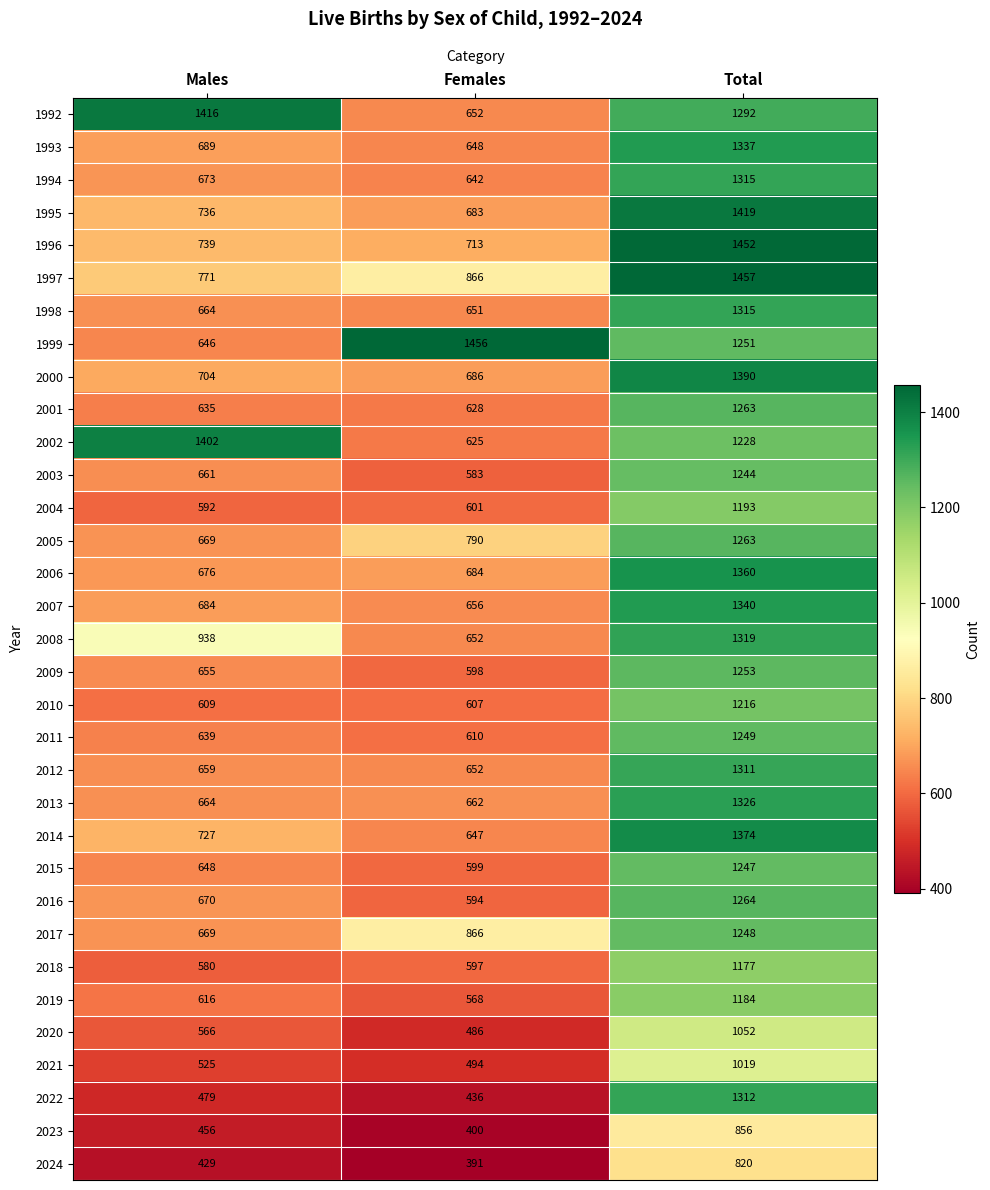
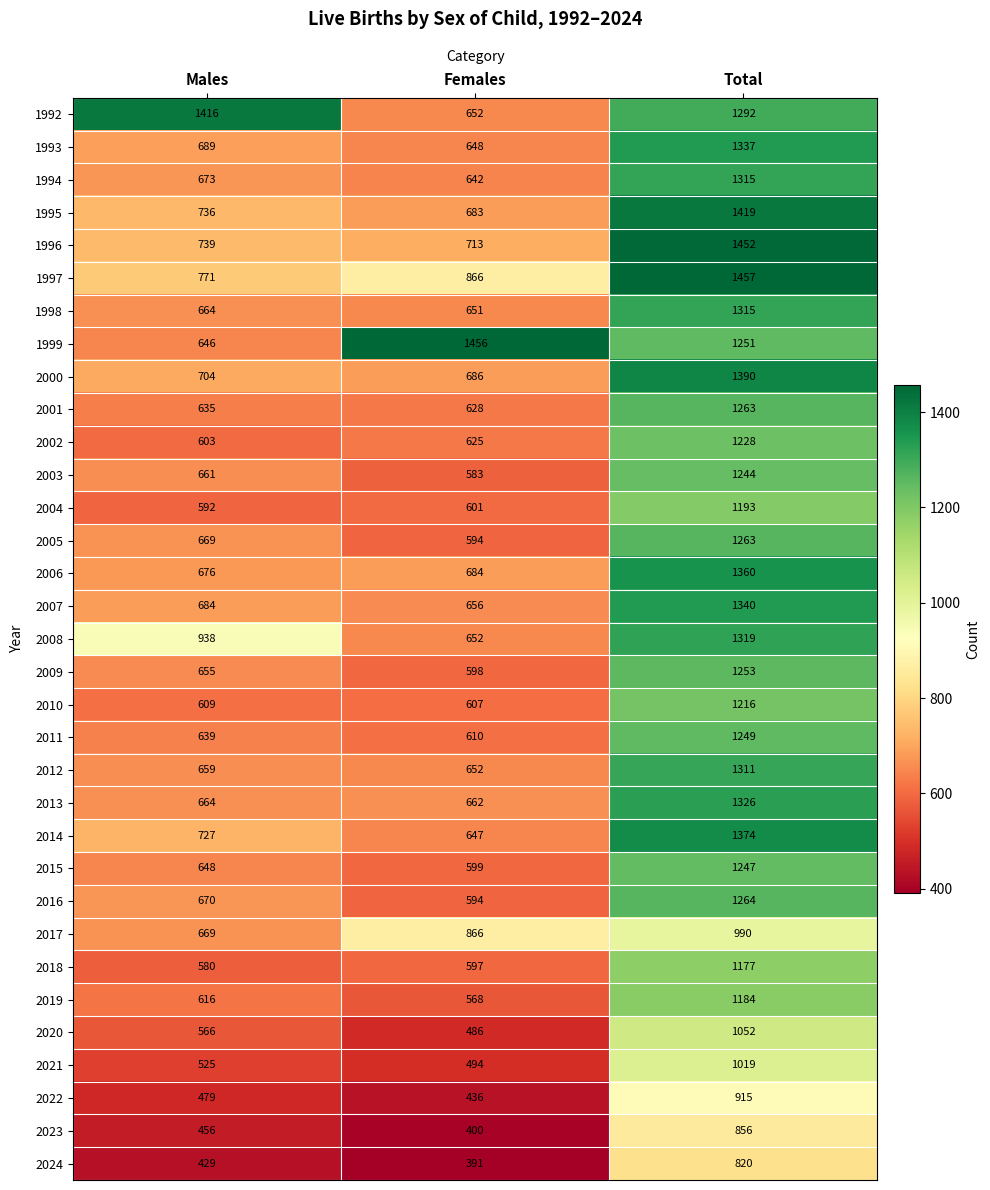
2002, Males: 1402 -> 603
2005, Females: 790 -> 594
2017, Total: 1248 -> 990
2022, Total: 1312 -> 915
